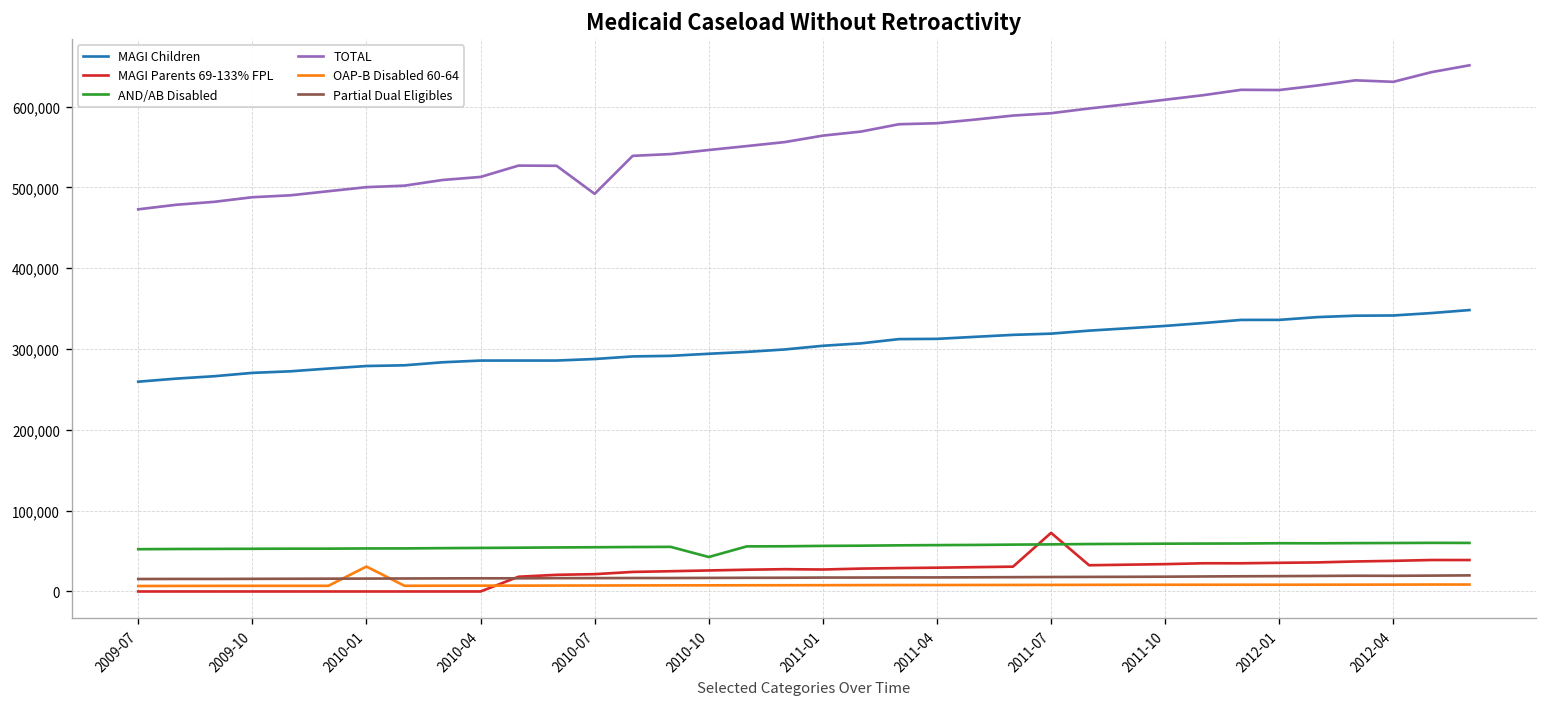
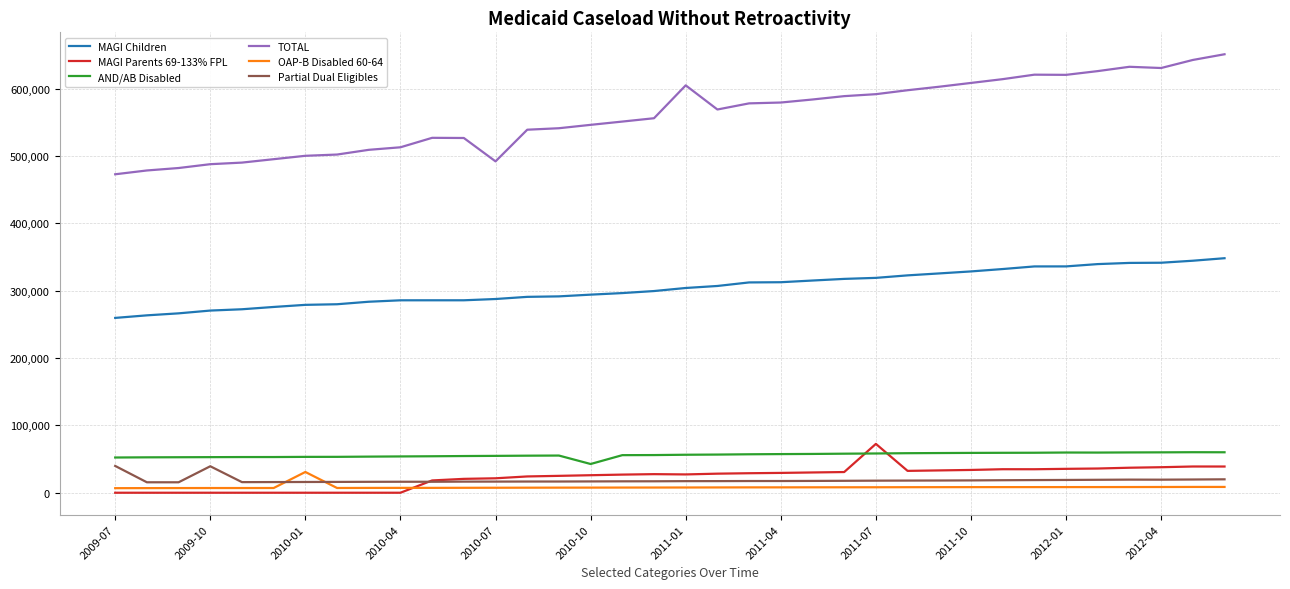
Partial Dual Eligibles, 2009-07: 20,000 -> 40,000
Partial Dual Eligibles, 2009-10: 20,000 -> 40,000
TOTAL, 2011-01: 560,000 -> 600,000
